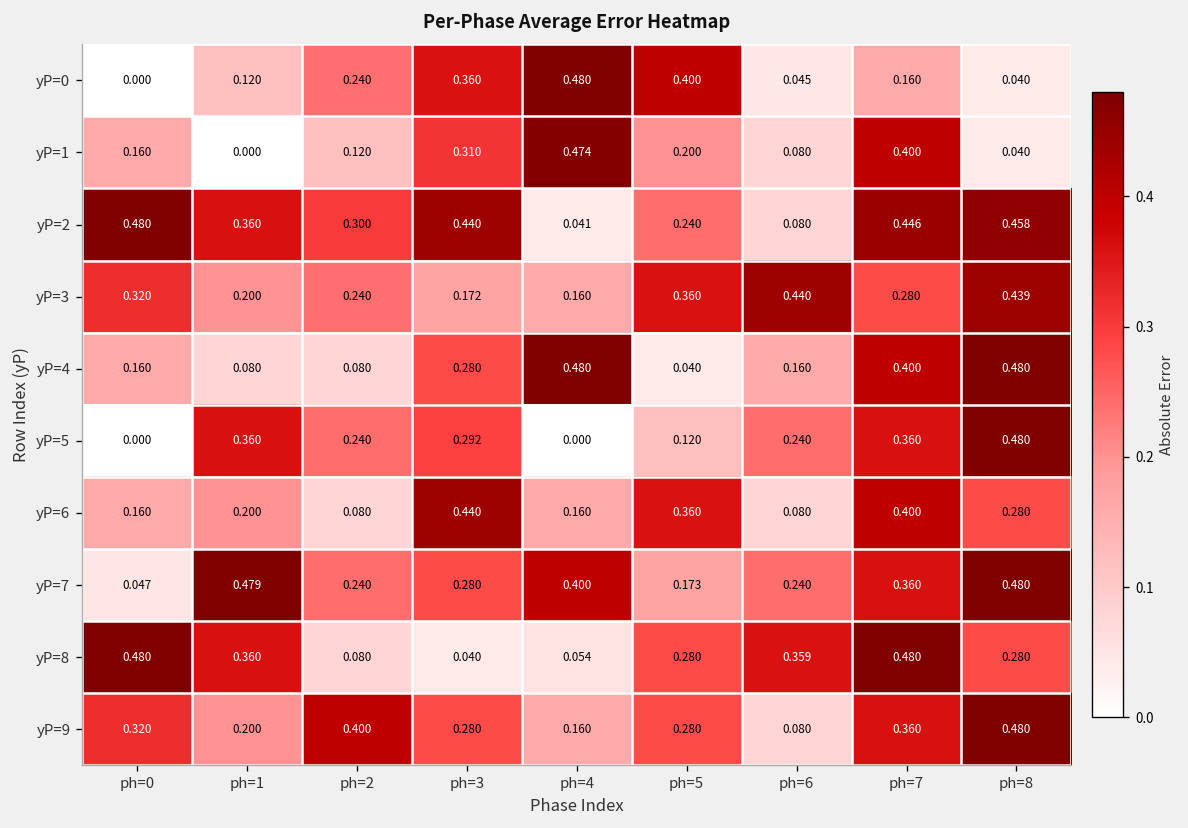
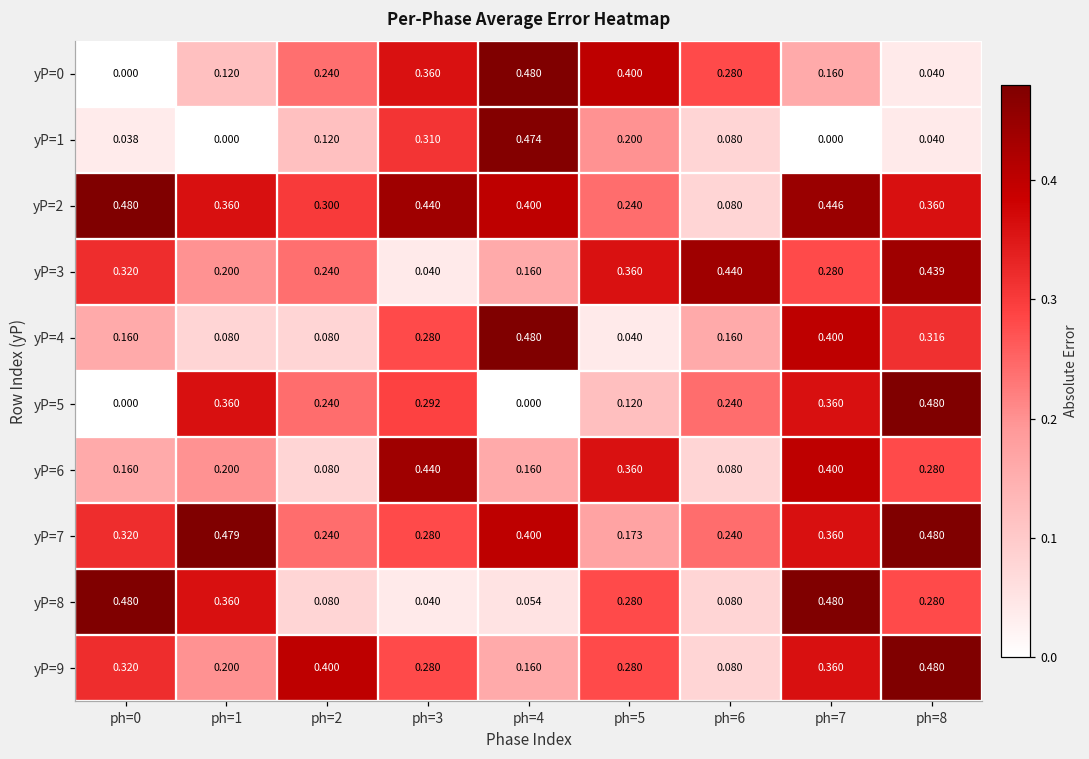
yP=0, ph=6: 0.045 -> 0.280
yP=1, ph=0: 0.160 -> 0.038
yP=1, ph=7: 0.400 -> 0.000
yP=2, ph=4: 0.041 -> 0.400
yP=2, ph=8: 0.458 -> 0.360
yP=3, ph=3: 0.172 -> 0.040
yP=4, ph=8: 0.480 -> 0.316
yP=7, ph=0: 0.047 -> 0.320
yP=8, ph=6: 0.359 -> 0.080
